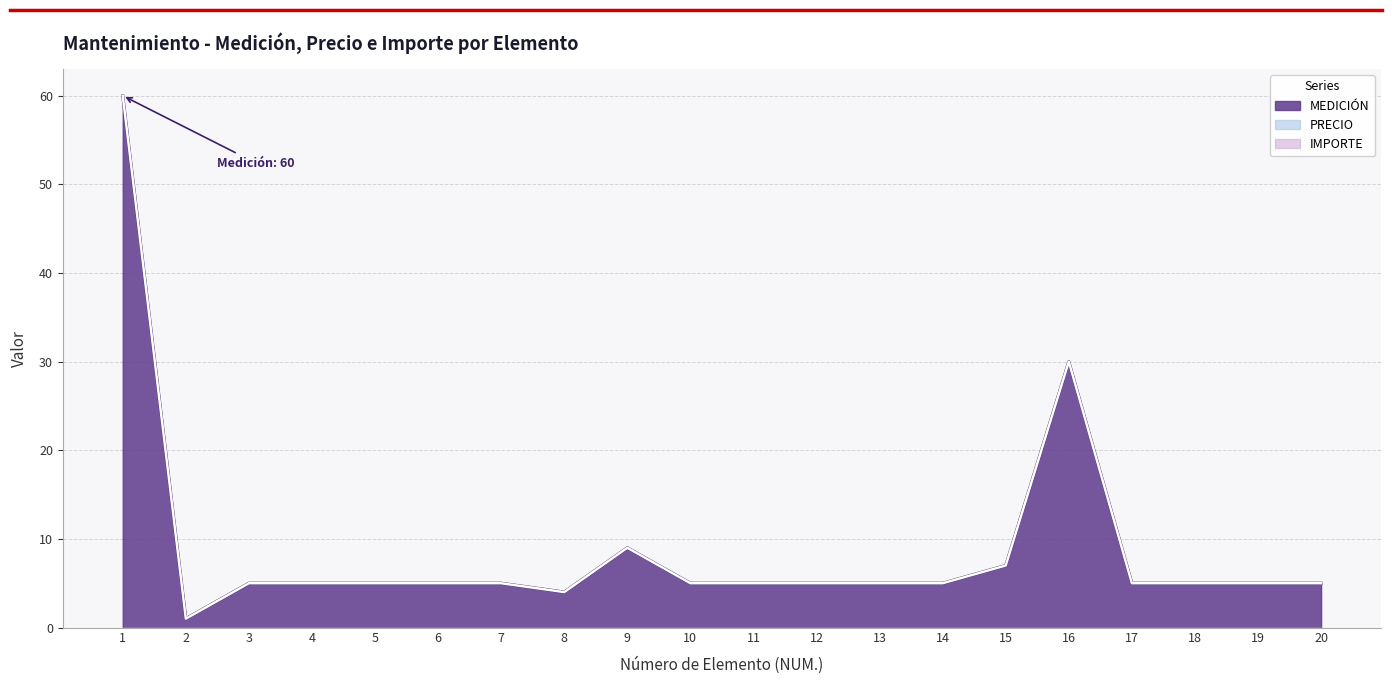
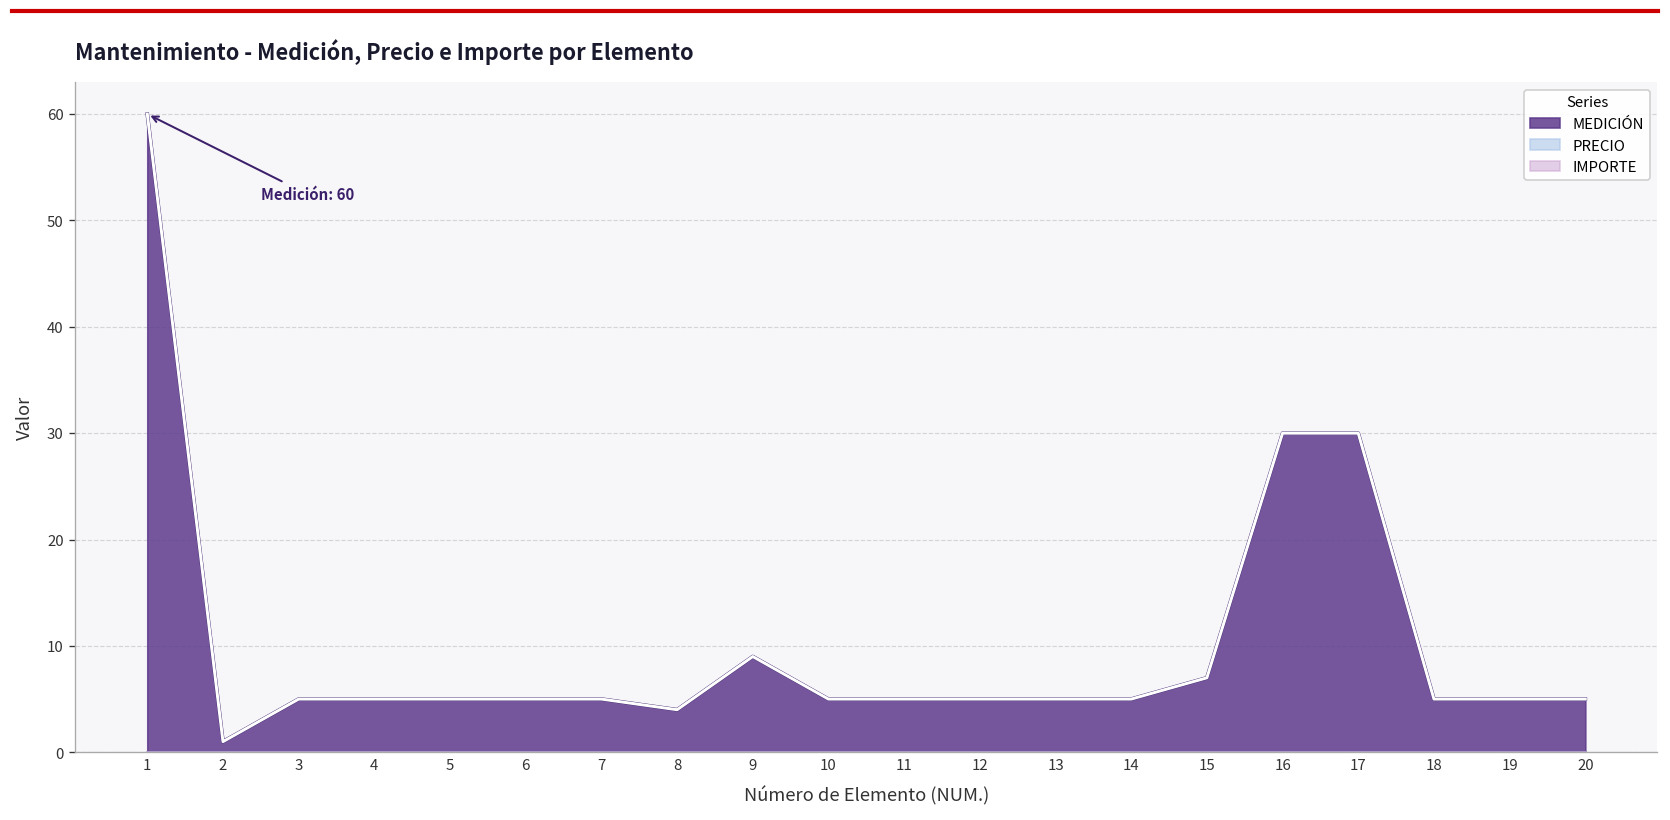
MEDICIÓN, 17: 5 -> 30
